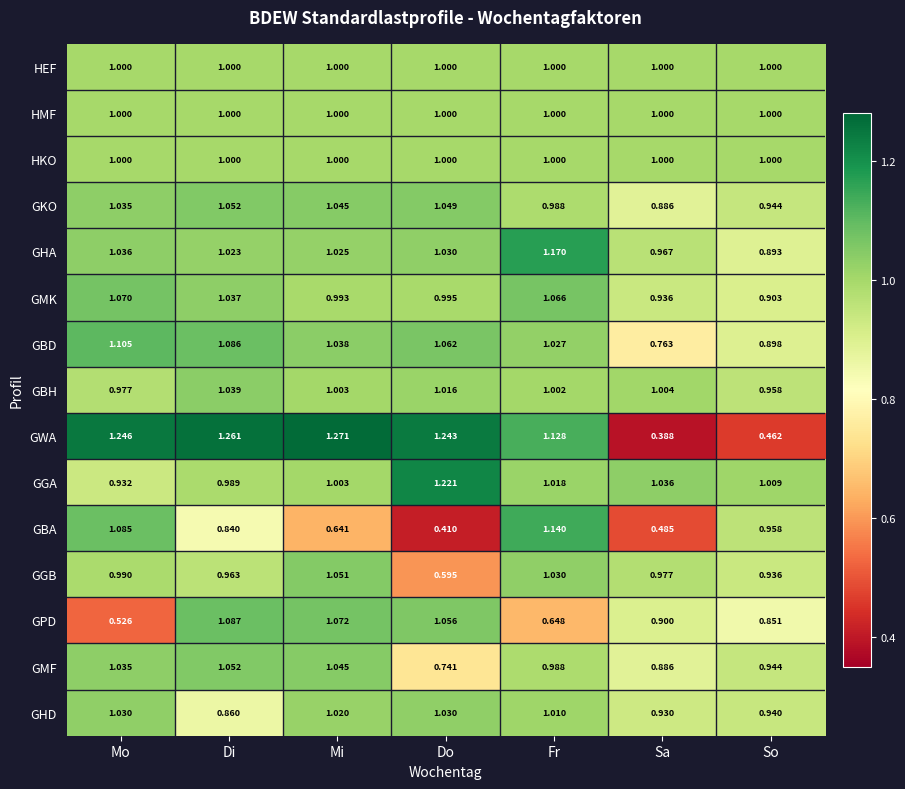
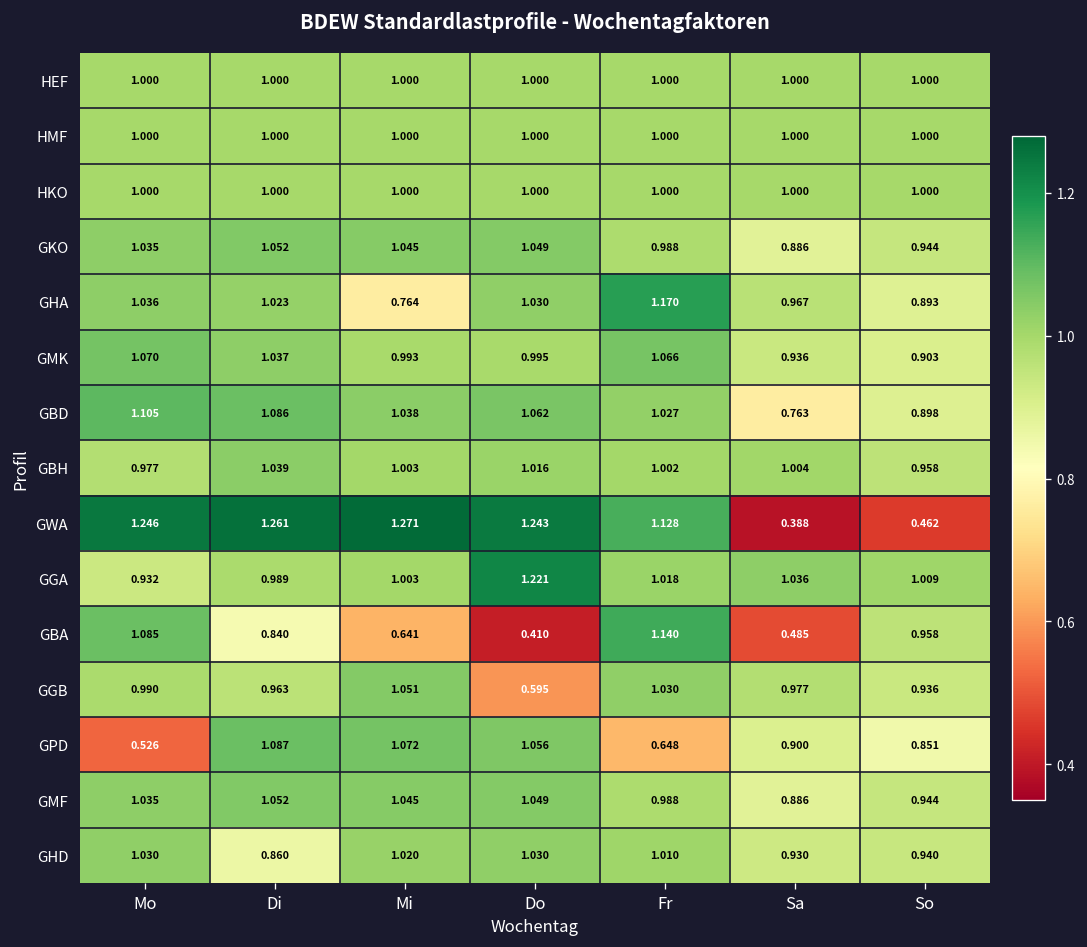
GHA, Mi: 1.025 -> 0.764
GMF, Do: 0.741 -> 1.049
